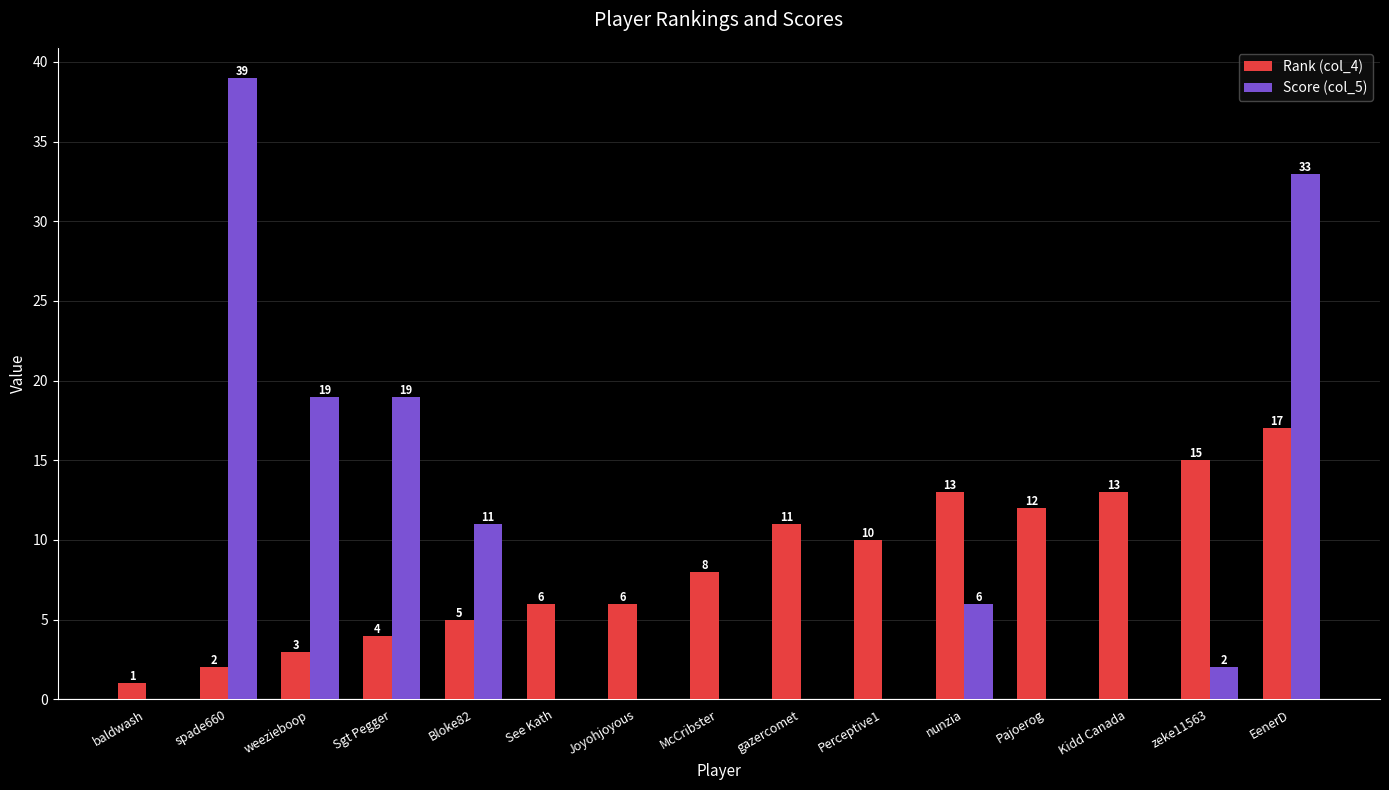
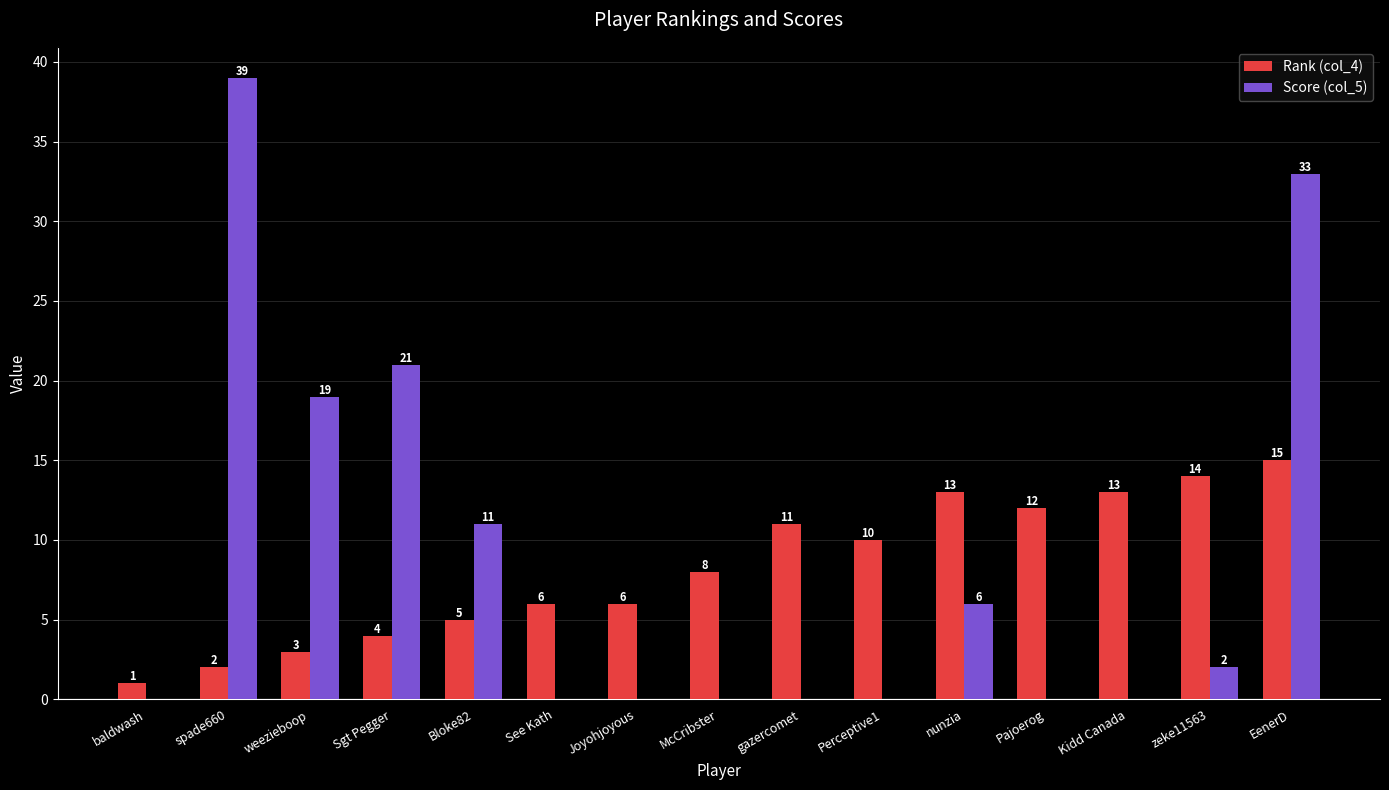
Score (col_5), Sgt Pegger: 19 -> 21
Rank (col_4), zeke11563: 15 -> 14
Rank (col_4), EenerD: 17 -> 15
